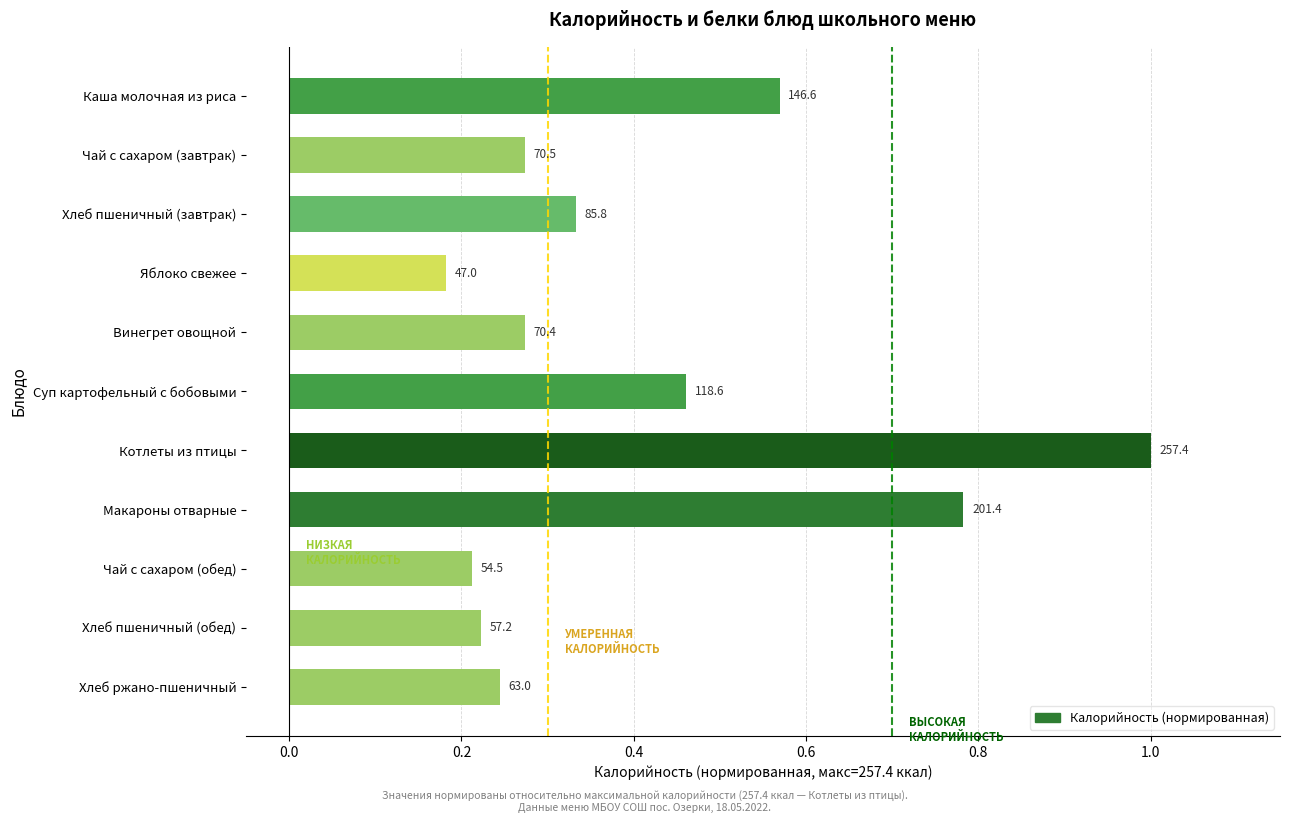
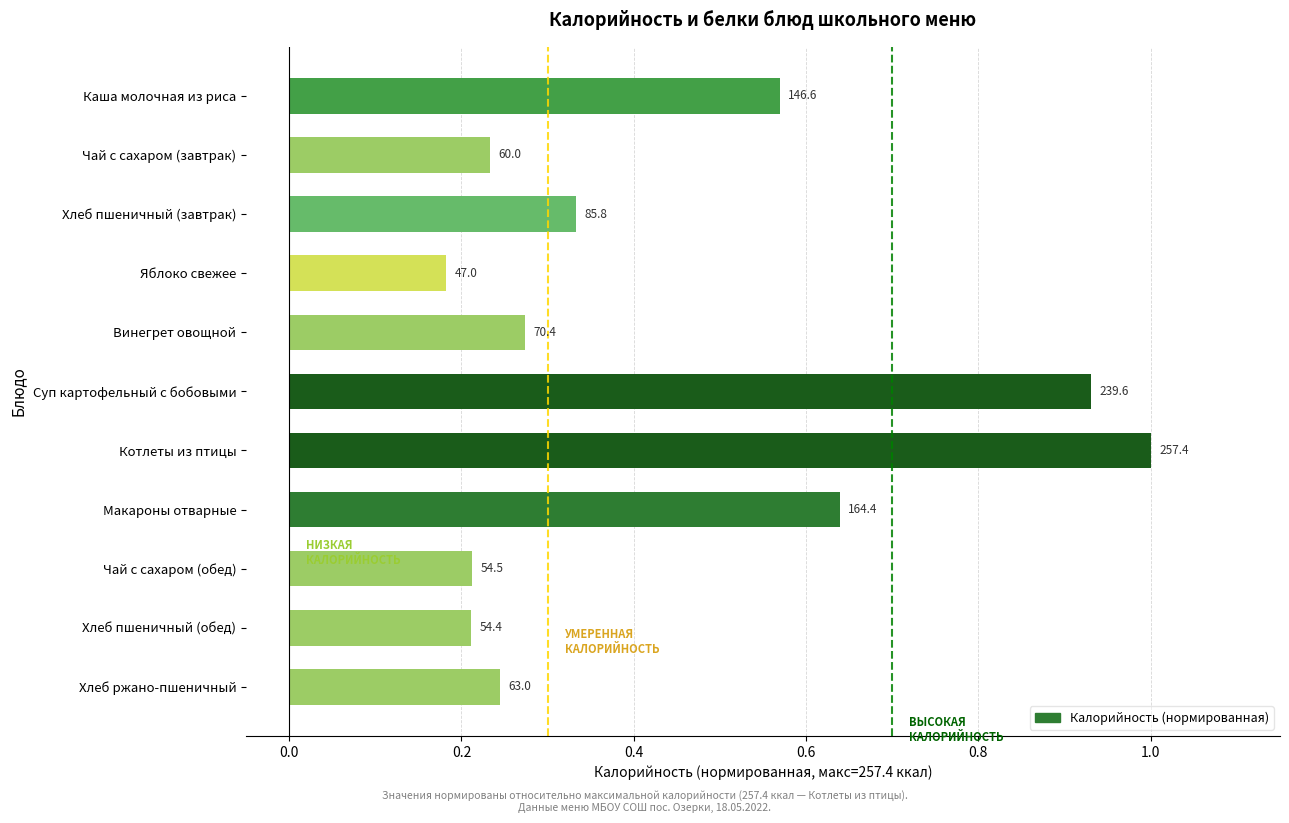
Чай с сахаром (завтрак): 70.5 -> 60.0
Суп картофельный с бобовыми: 118.6 -> 239.6
Макароны отварные: 201.4 -> 164.4
Хлеб пшеничный (обед): 57.2 -> 54.4
